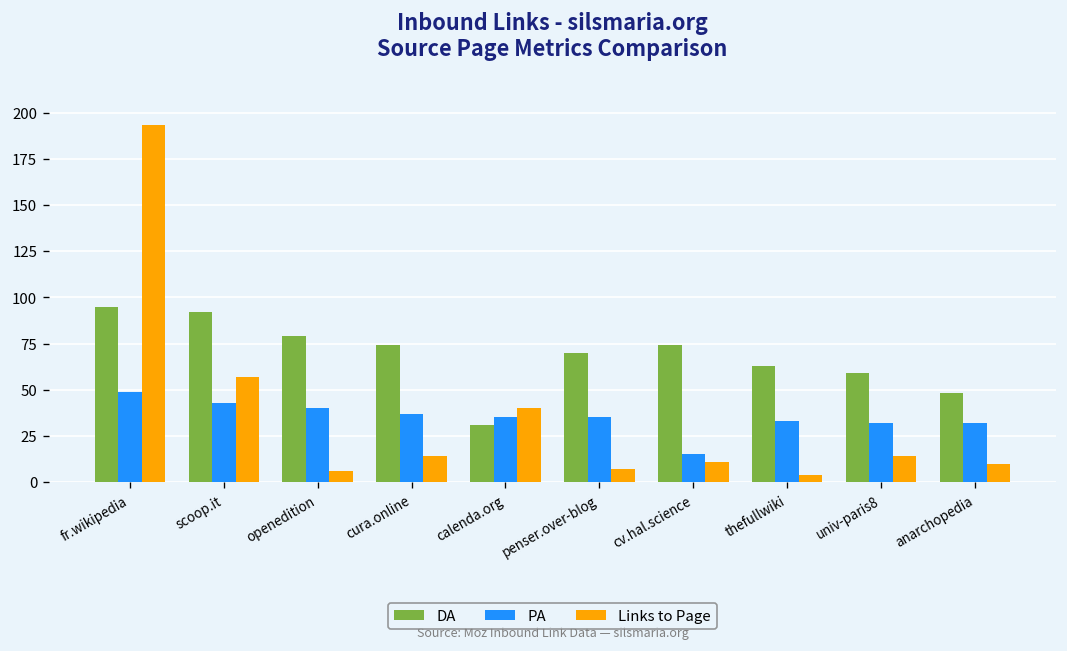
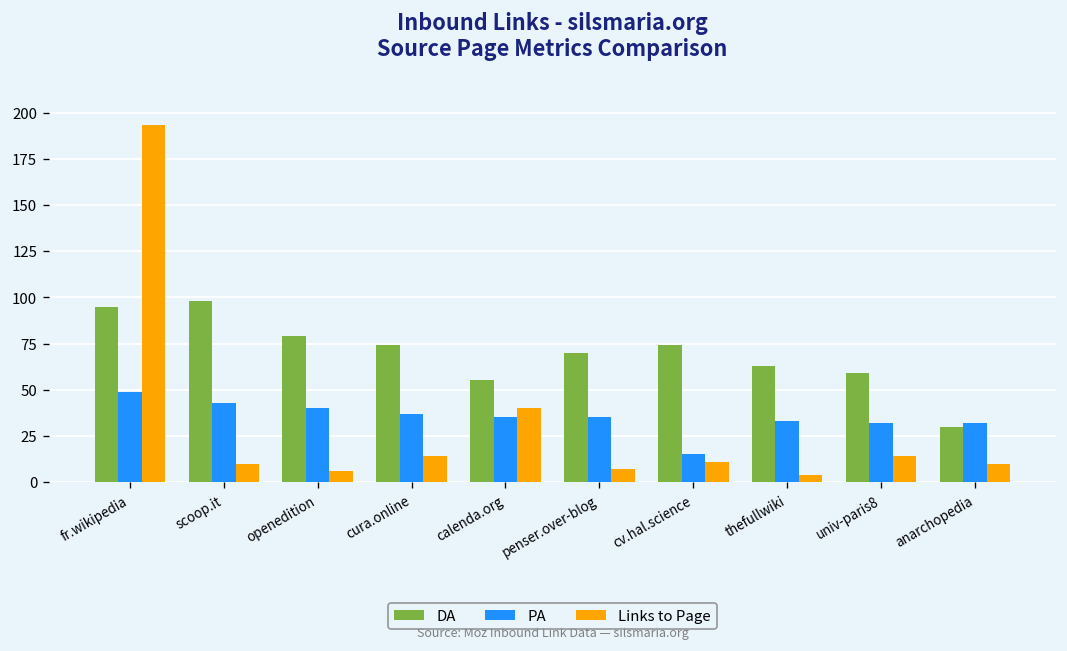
DA, scoop.it: 92 -> 98
Links to Page, scoop.it: 57 -> 10
DA, calenda.org: 31 -> 55
DA, anarchopedia: 48 -> 30
